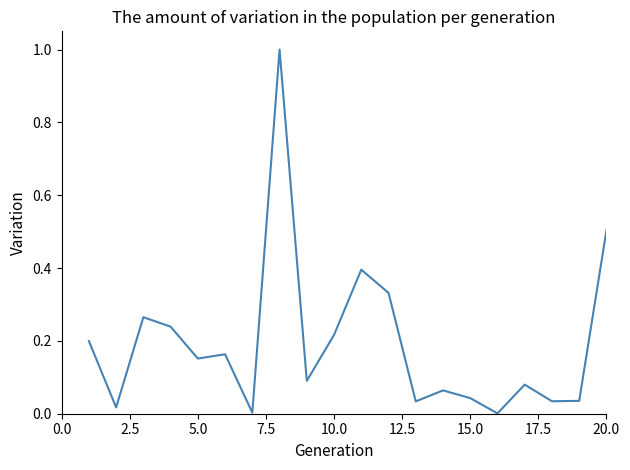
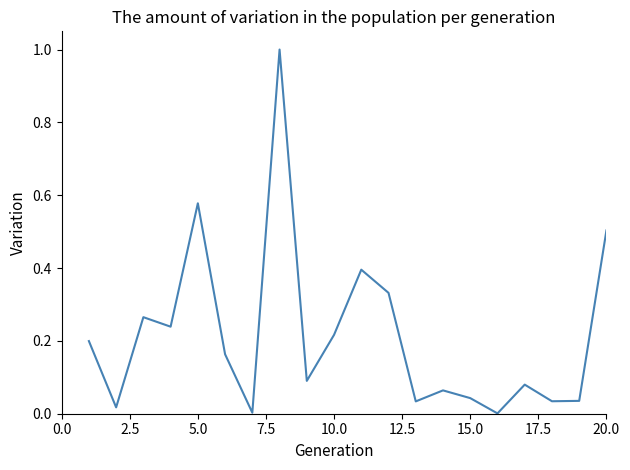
5.0: 0.15 -> 0.58
